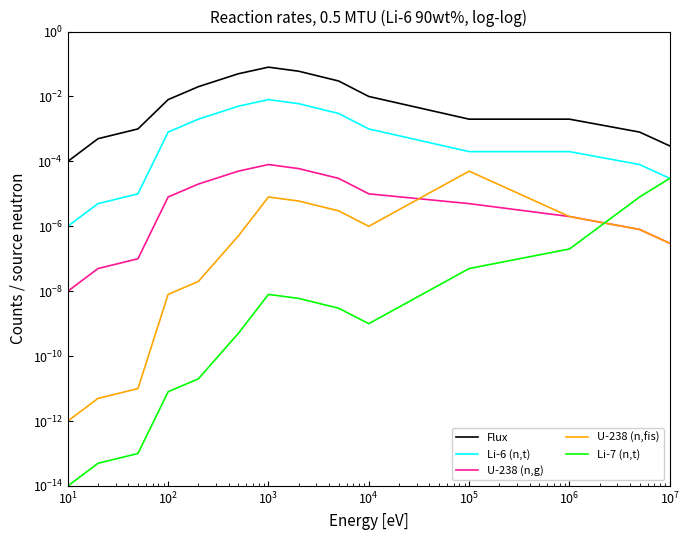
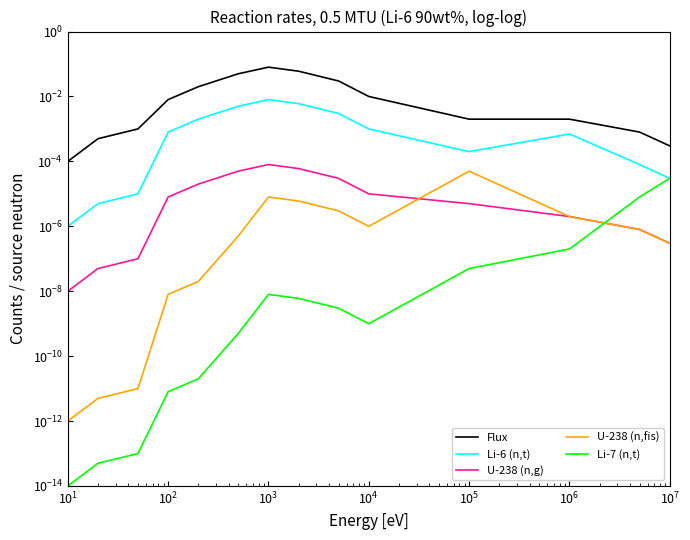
Li-6 (n,t), 10^6: 0.0002 -> 0.0007
